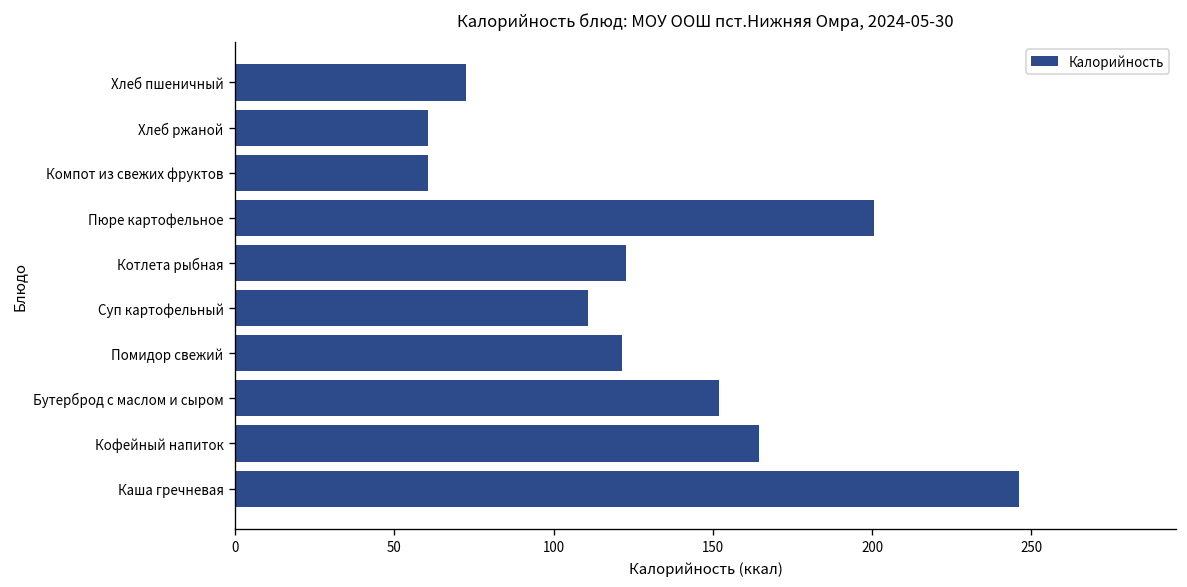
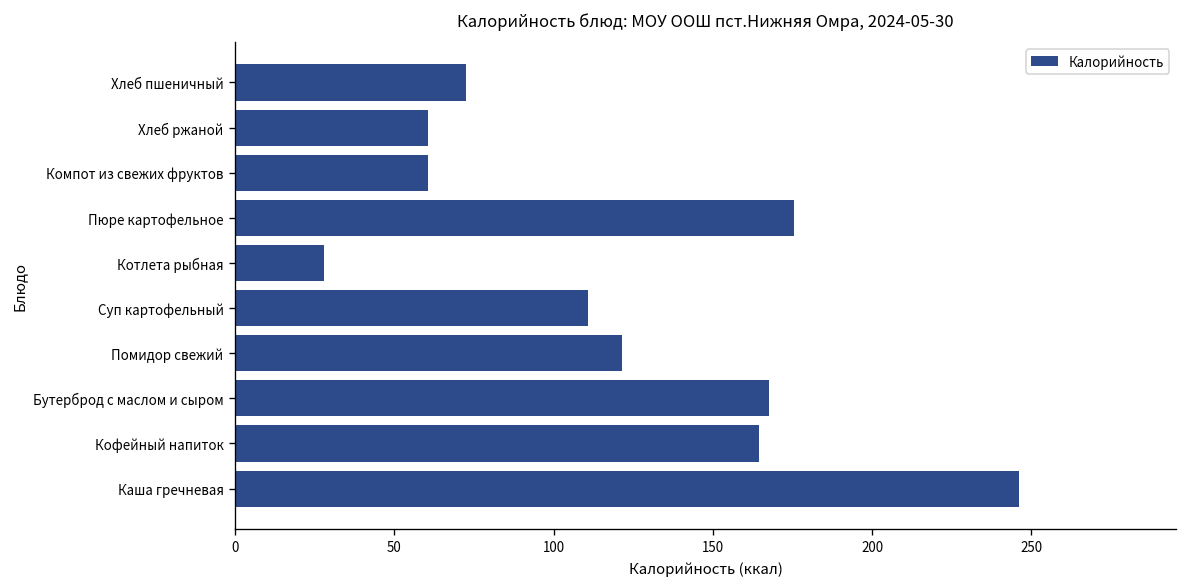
Пюре картофельное: 201 -> 175
Котлета рыбная: 123 -> 28
Бутерброд с маслом и сыром: 152 -> 168
